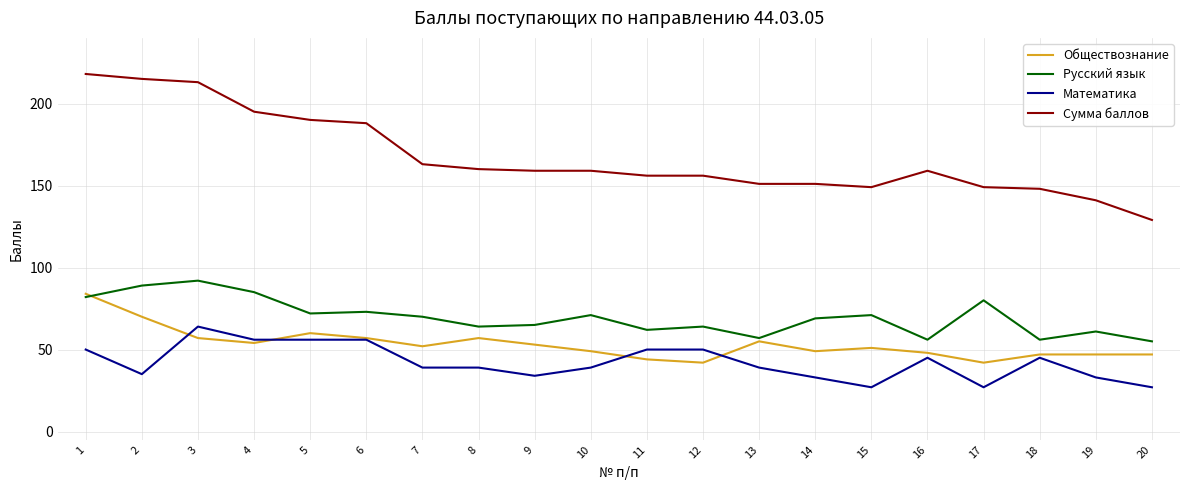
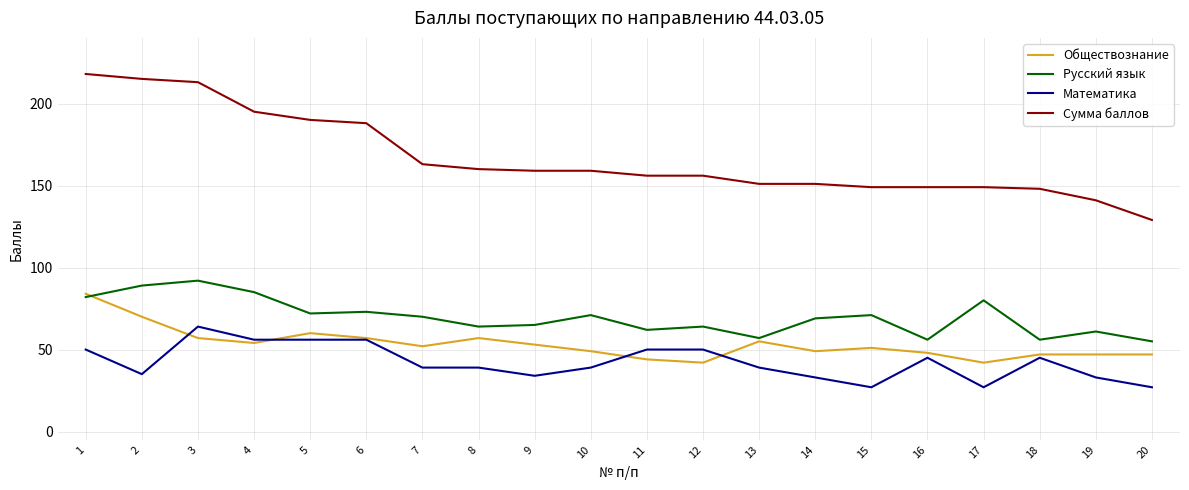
Сумма баллов, 16: 159 -> 149
